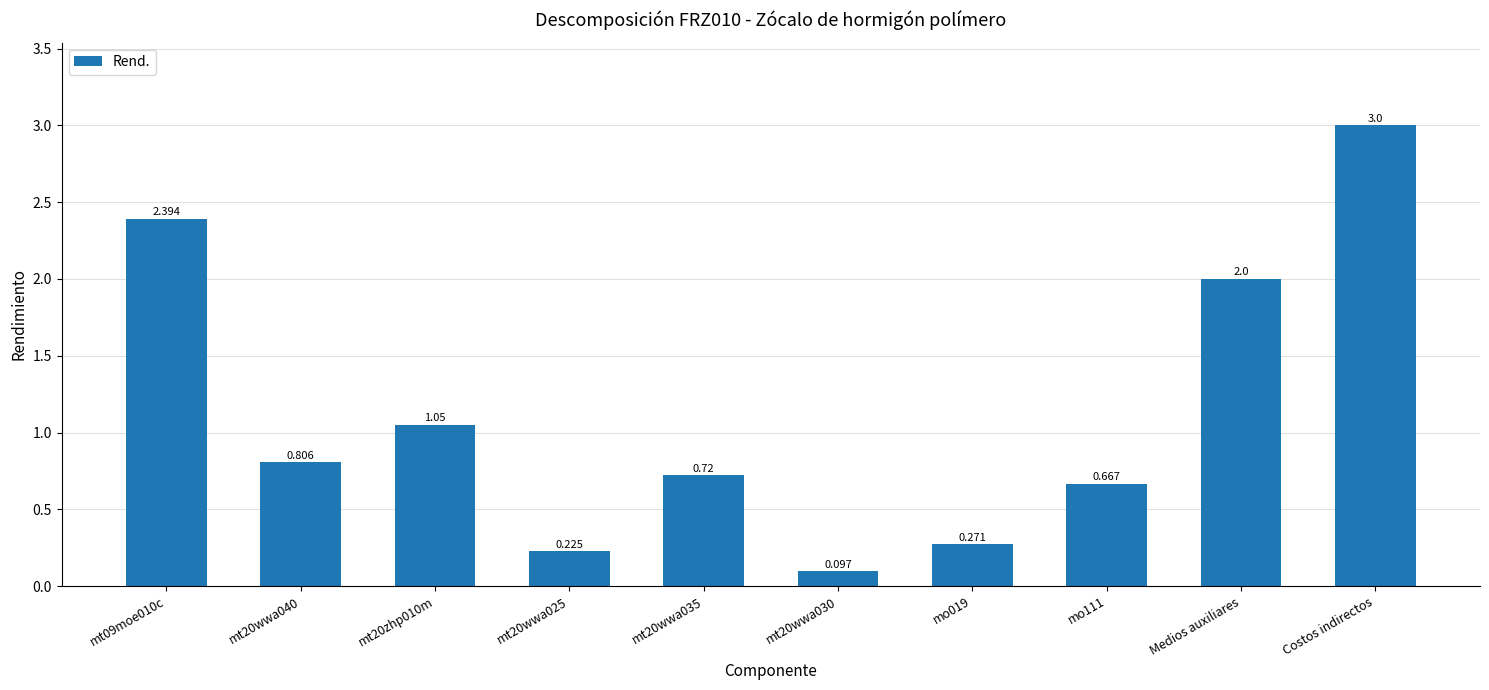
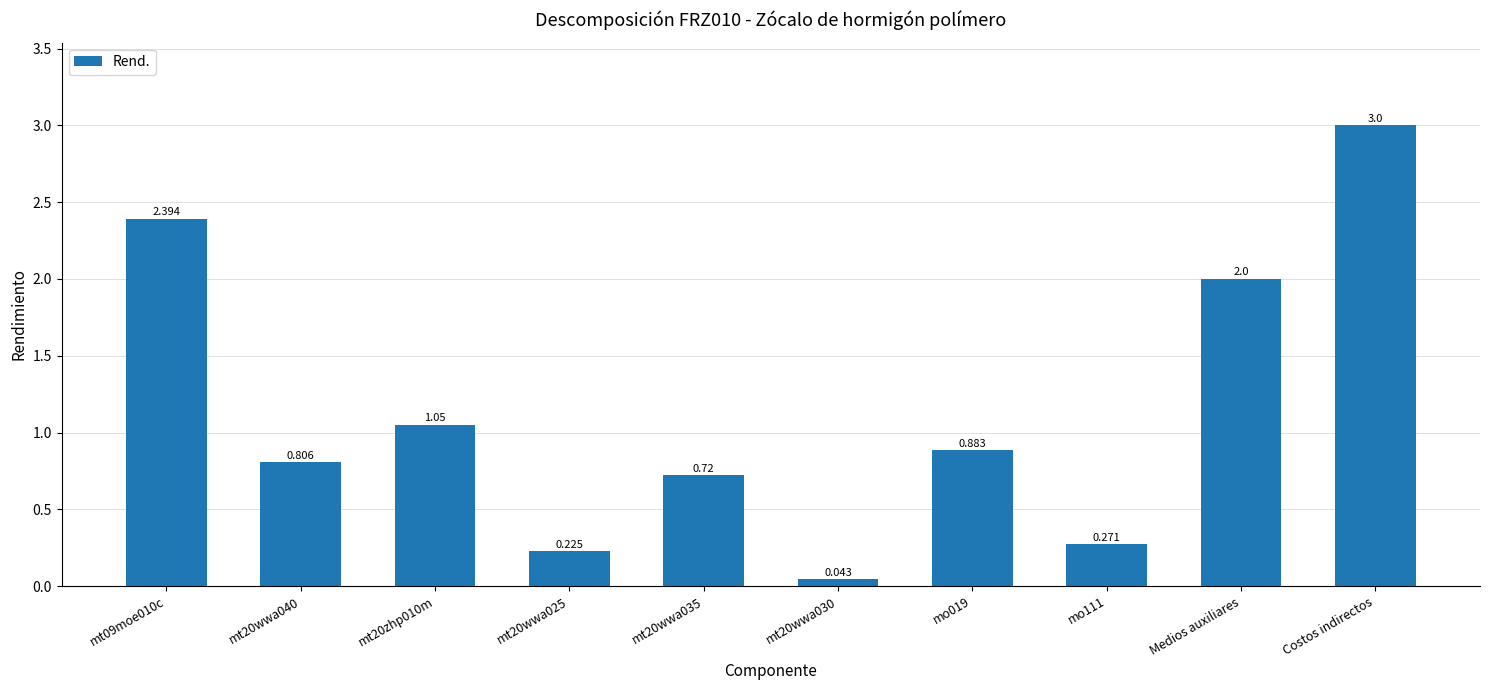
mt20wwa030: 0.097 -> 0.043
mo019: 0.271 -> 0.883
mo111: 0.667 -> 0.271
